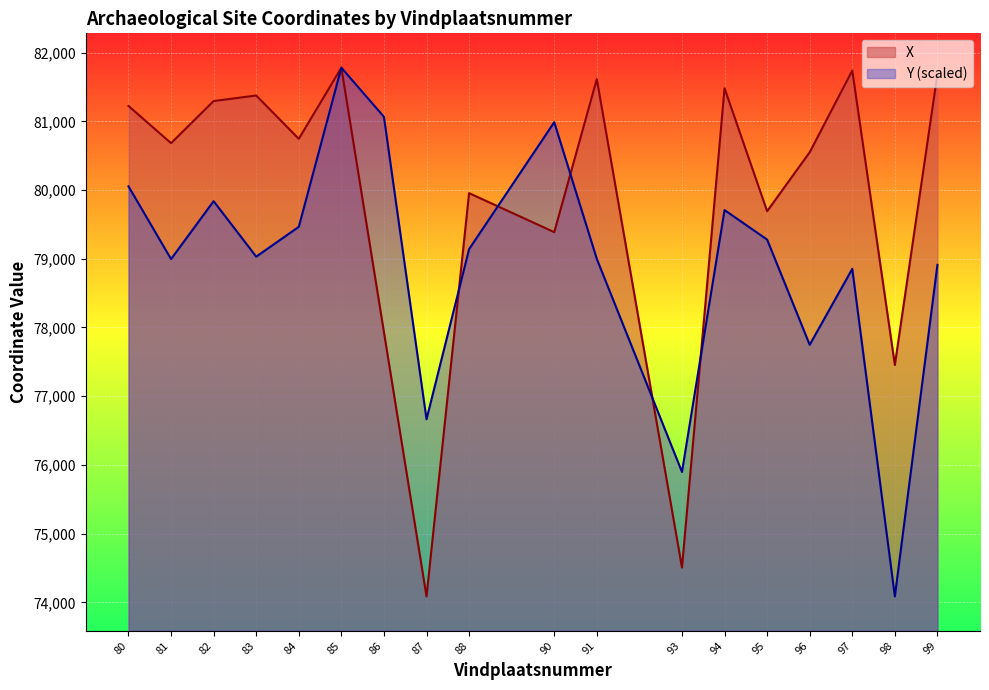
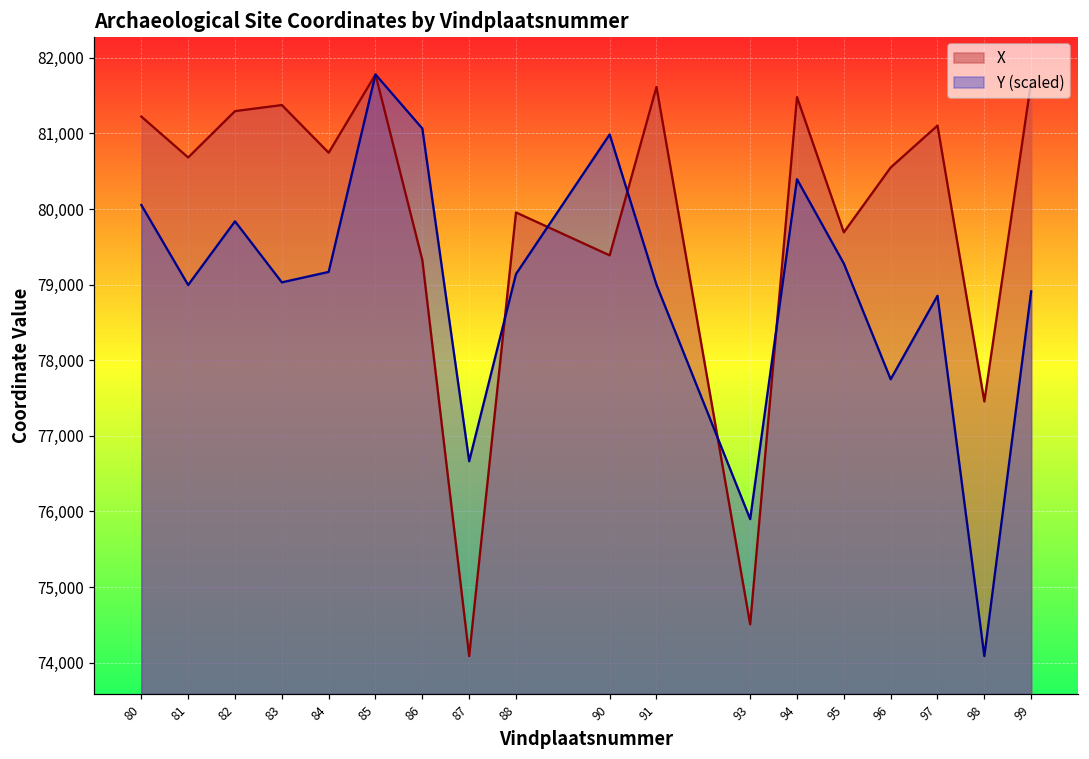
Y (scaled), 84: 79,500 -> 79,200
X, 86: 77,900 -> 79,300
Y (scaled), 94: 79,700 -> 80,400
X, 97: 81,700 -> 81,100
